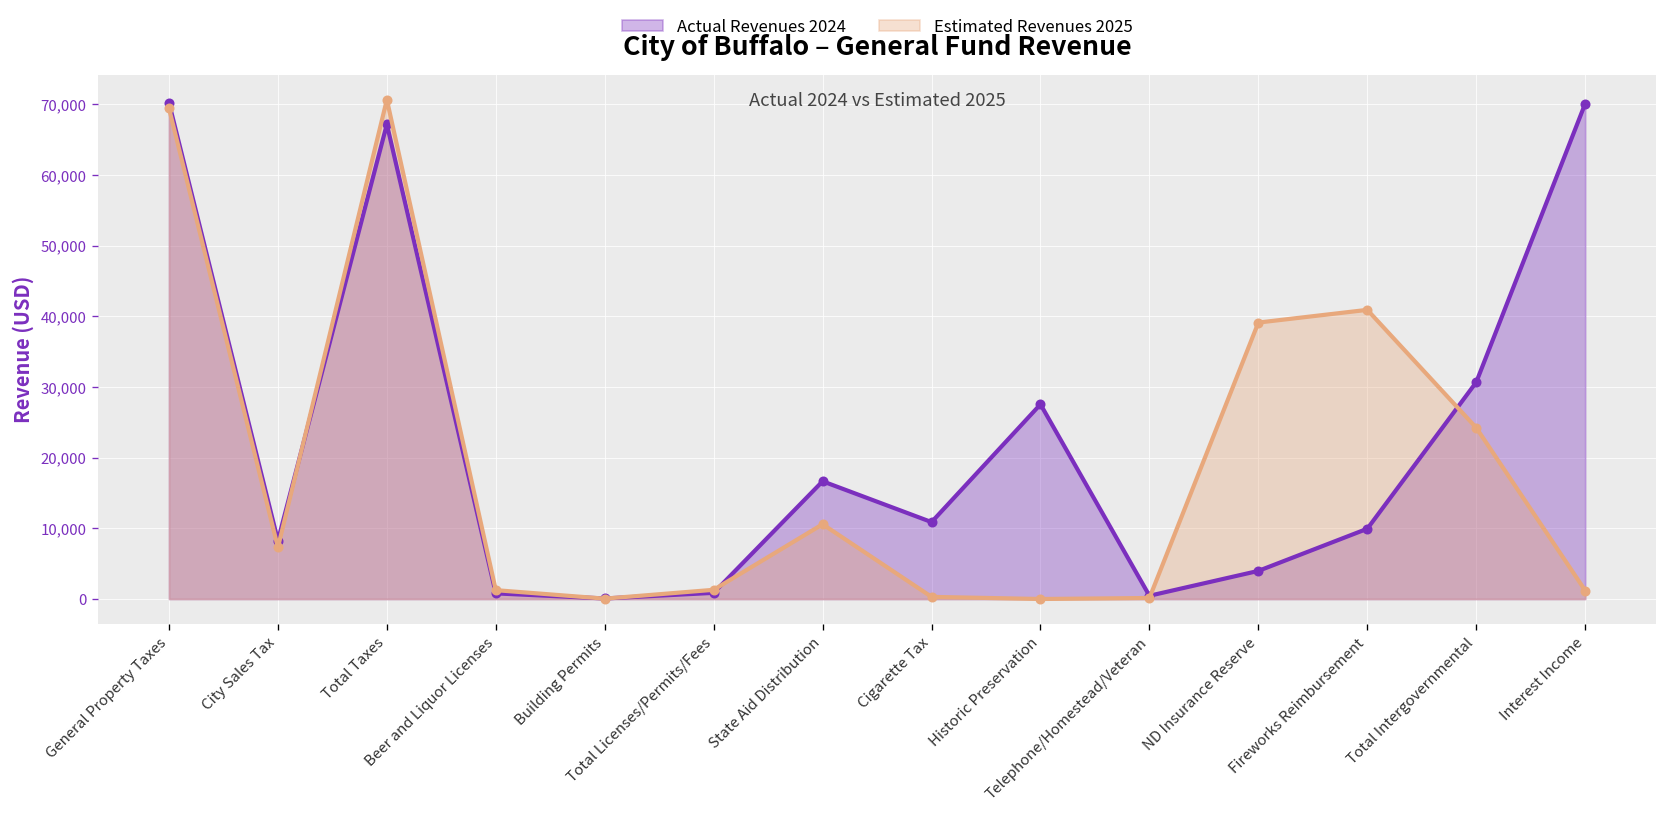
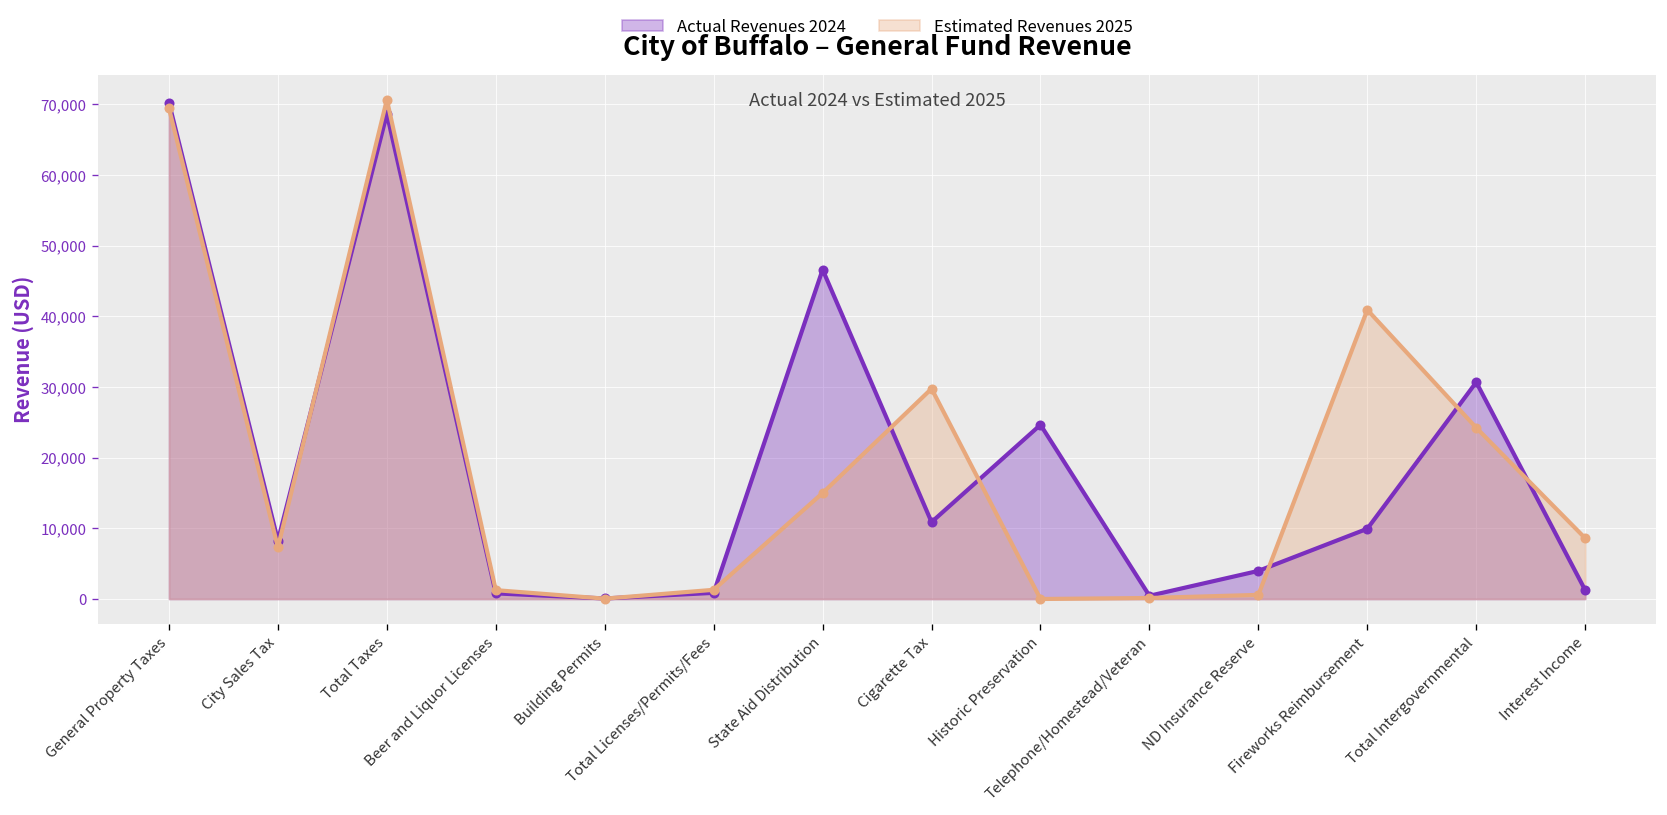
Actual Revenues 2024, Total Taxes: 67,000 -> 69,000
Actual Revenues 2024, State Aid Distribution: 17,000 -> 47,000
Estimated Revenues 2025, State Aid Distribution: 11,000 -> 15,000
Estimated Revenues 2025, Cigarette Tax: 0 -> 30,000
Actual Revenues 2024, Historic Preservation: 28,000 -> 25,000
Estimated Revenues 2025, ND Insurance Reserve: 39,000 -> 1,000
Actual Revenues 2024, Interest Income: 70,000 -> 1,000
Estimated Revenues 2025, Interest Income: 1,000 -> 9,000
